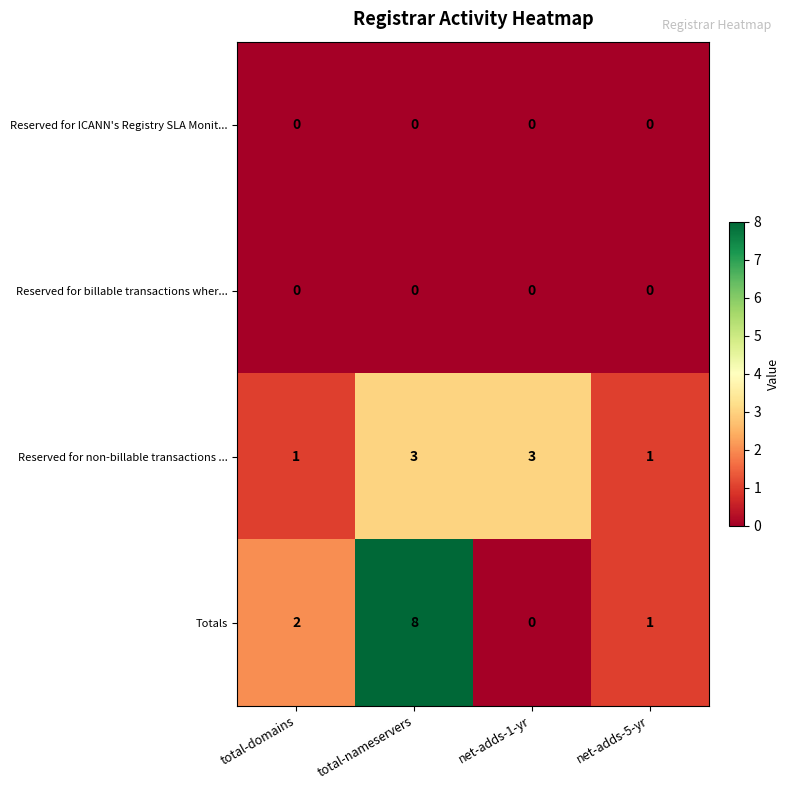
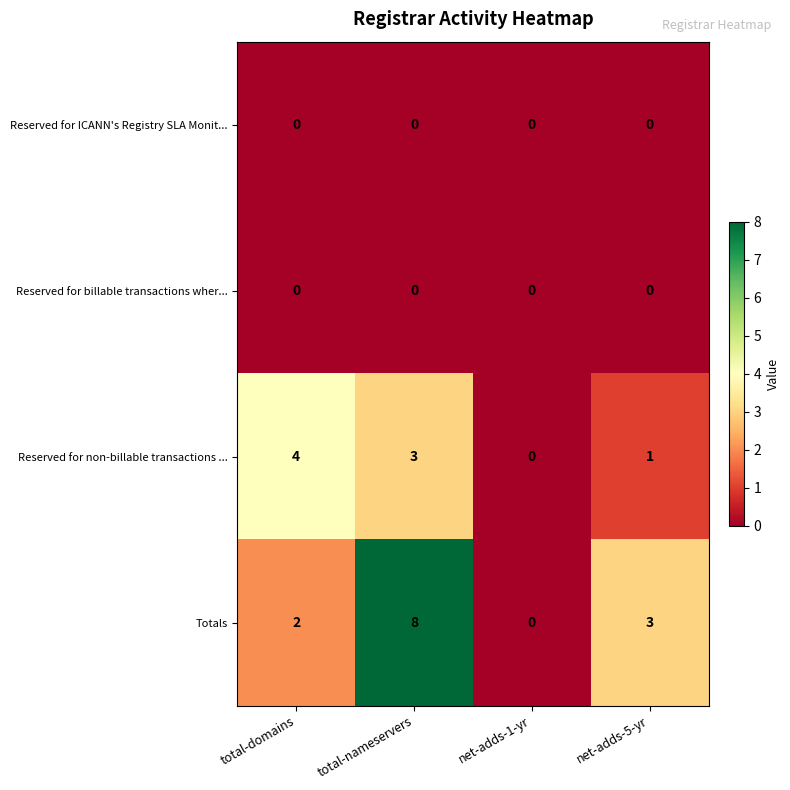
Reserved for non-billable transactions ..., total-domains: 1 -> 4
Reserved for non-billable transactions ..., net-adds-1-yr: 3 -> 0
Totals, net-adds-5-yr: 1 -> 3
